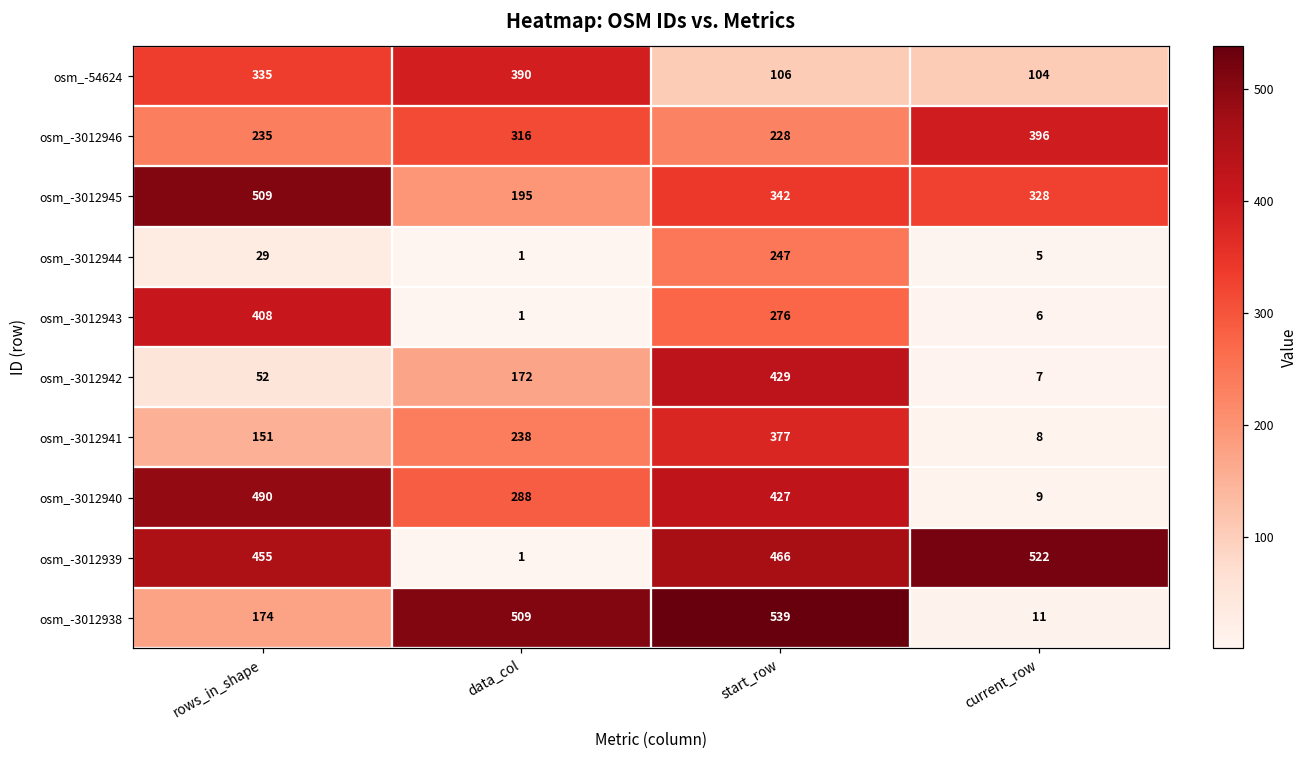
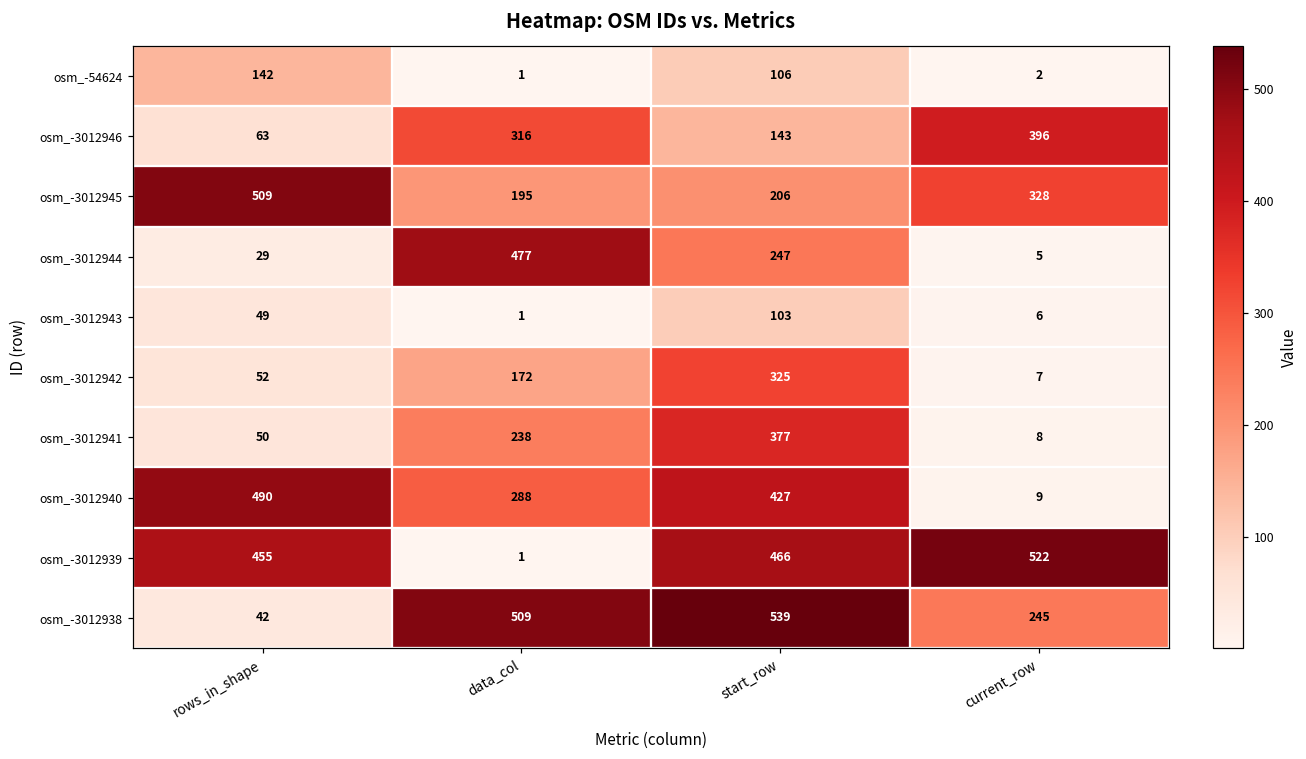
osm_-54624, rows_in_shape: 335 -> 142
osm_-54624, data_col: 390 -> 1
osm_-54624, current_row: 104 -> 2
osm_-3012946, rows_in_shape: 235 -> 63
osm_-3012946, start_row: 228 -> 143
osm_-3012945, start_row: 342 -> 206
osm_-3012944, data_col: 1 -> 477
osm_-3012943, rows_in_shape: 408 -> 49
osm_-3012943, start_row: 276 -> 103
osm_-3012942, start_row: 429 -> 325
osm_-3012941, rows_in_shape: 151 -> 50
osm_-3012938, rows_in_shape: 174 -> 42
osm_-3012938, current_row: 11 -> 245
